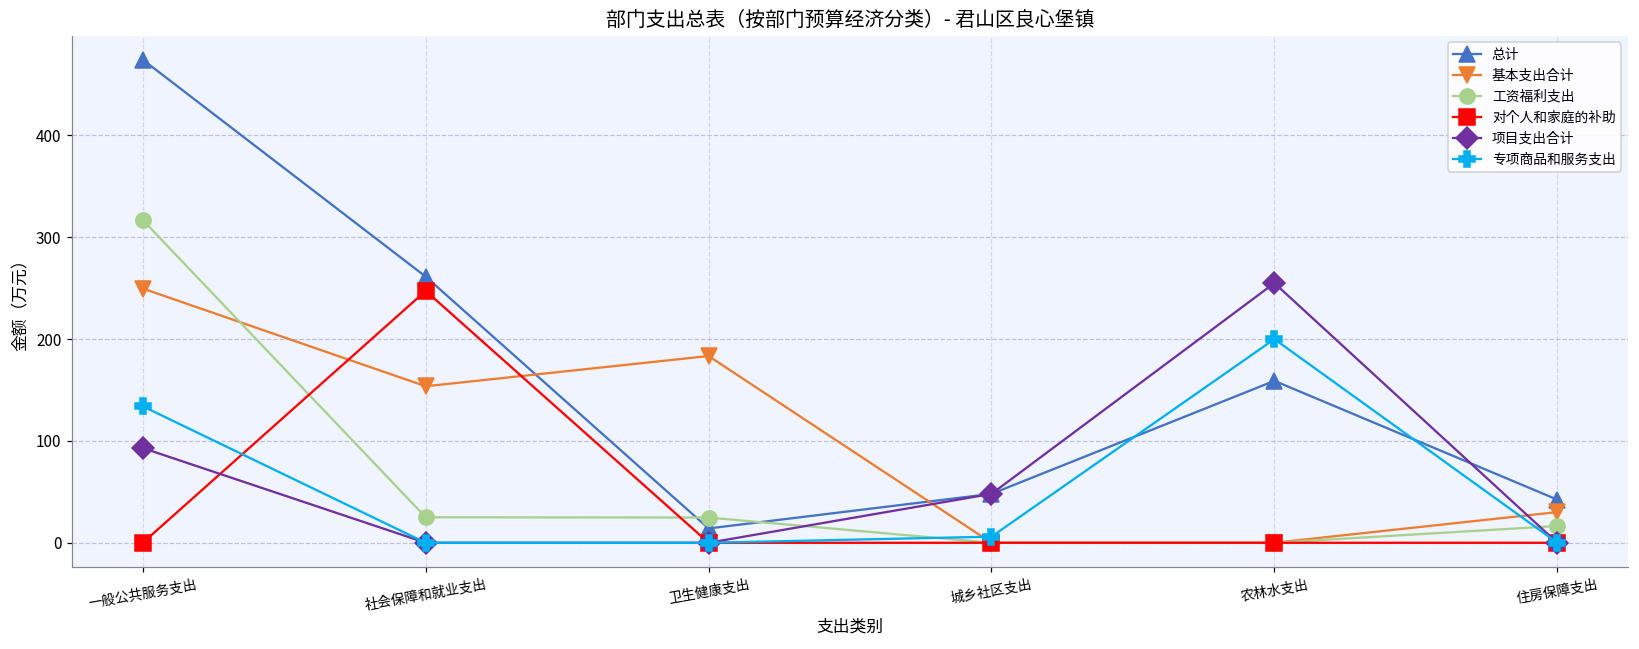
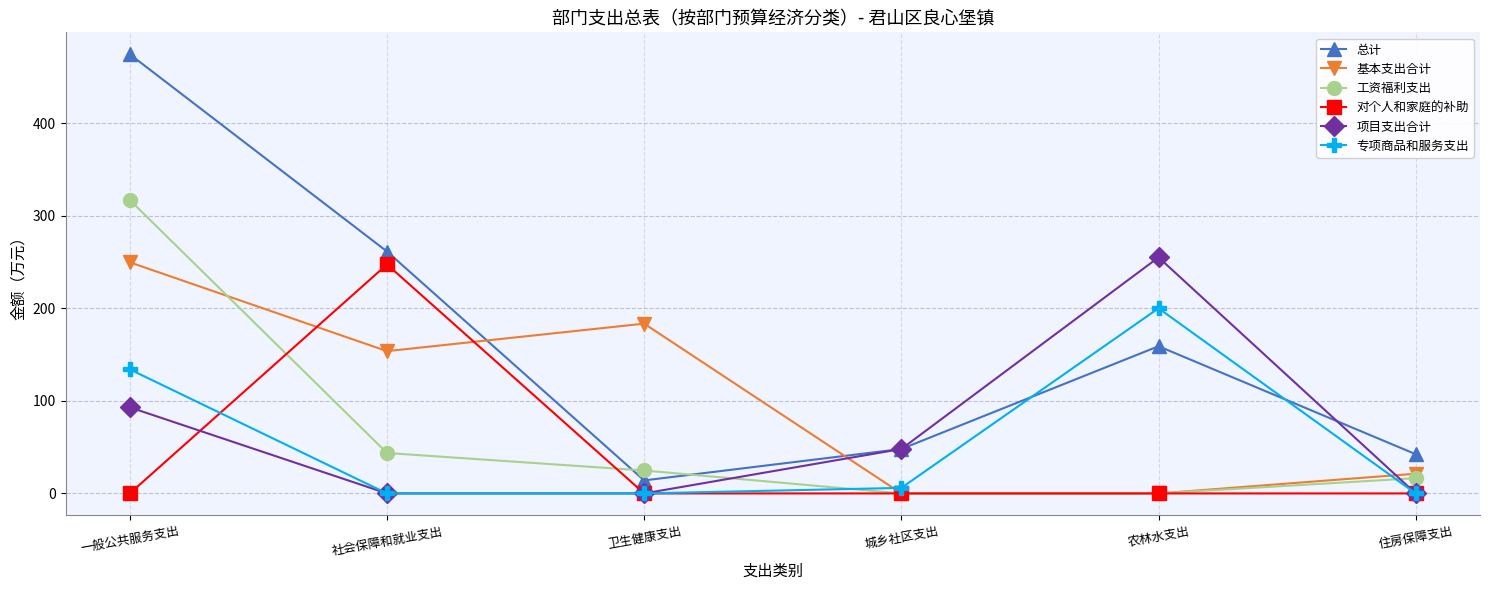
工资福利支出, 社会保障和就业支出: 30 -> 40
基本支出合计, 住房保障支出: 30 -> 20
